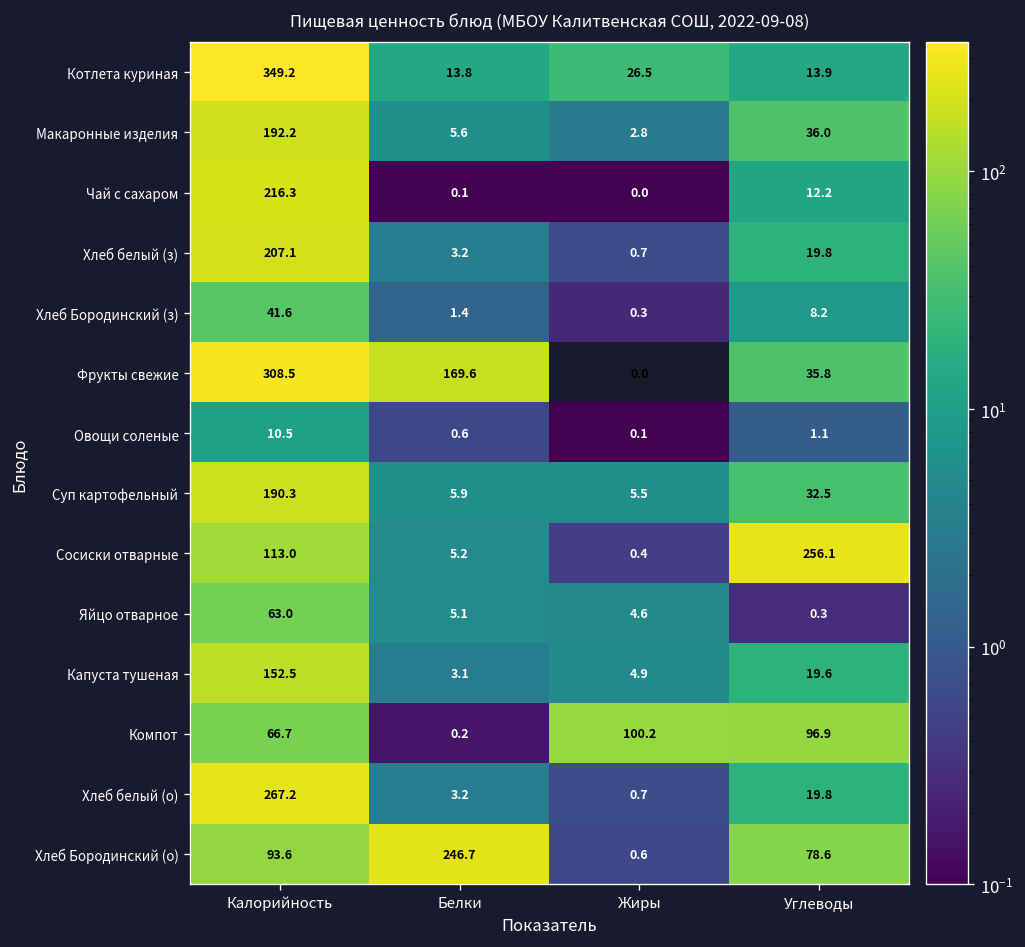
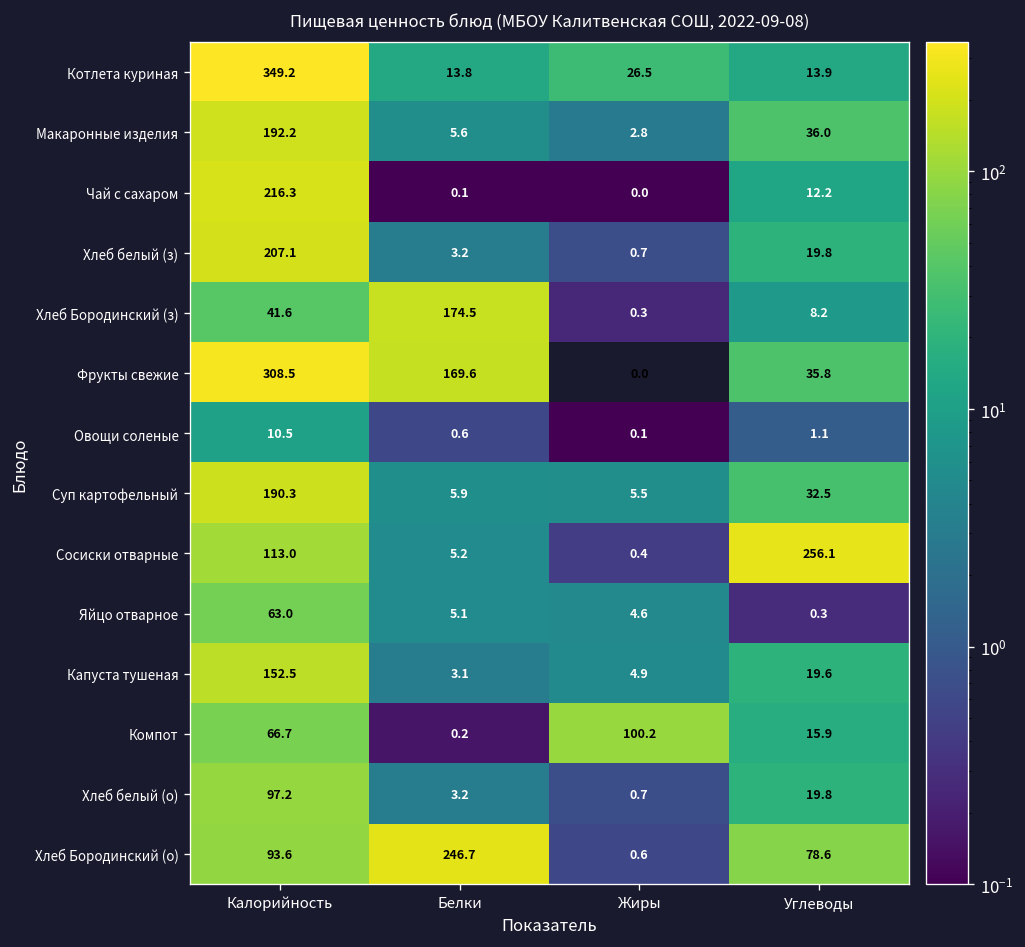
Хлеб Бородинский (з), Белки: 1.4 -> 174.5
Компот, Углеводы: 96.9 -> 15.9
Хлеб белый (о), Калорийность: 267.2 -> 97.2
